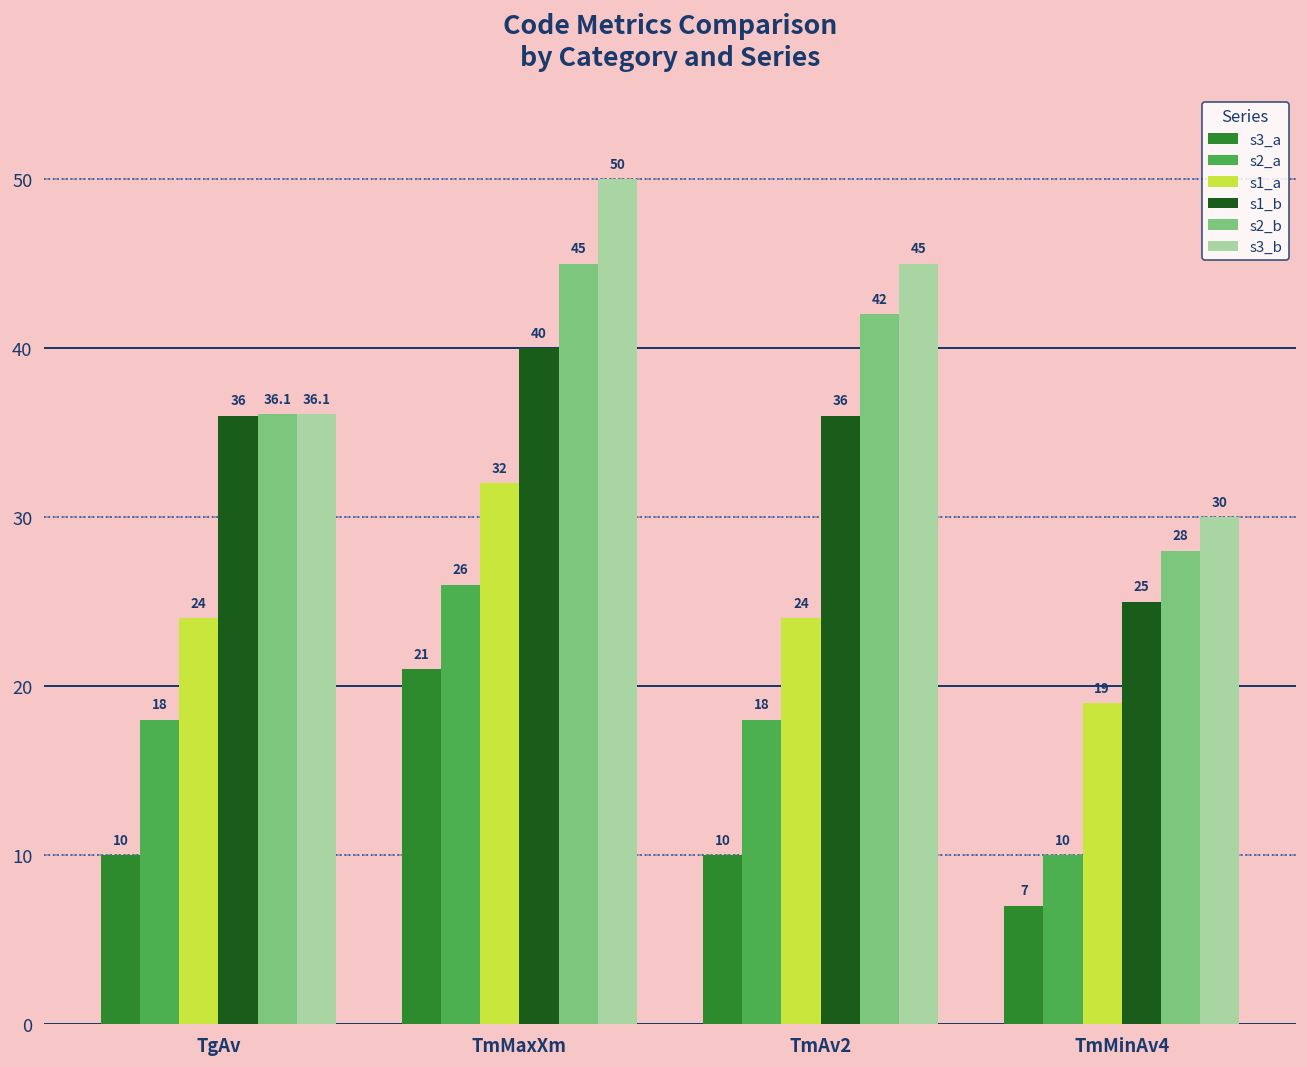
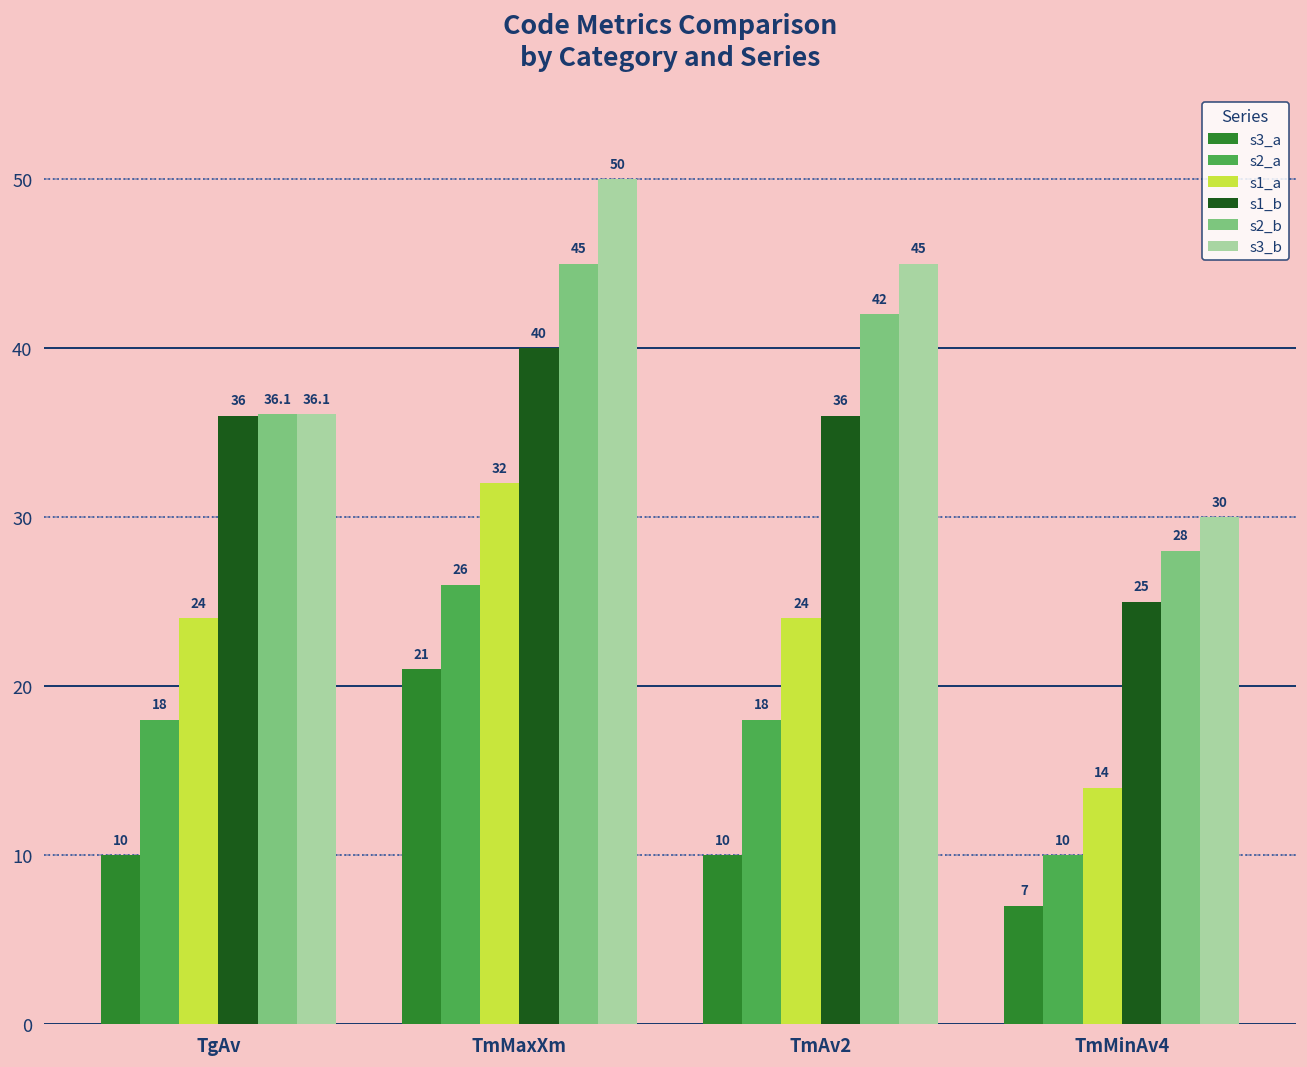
s1_a, TmMinAv4: 19 -> 14
